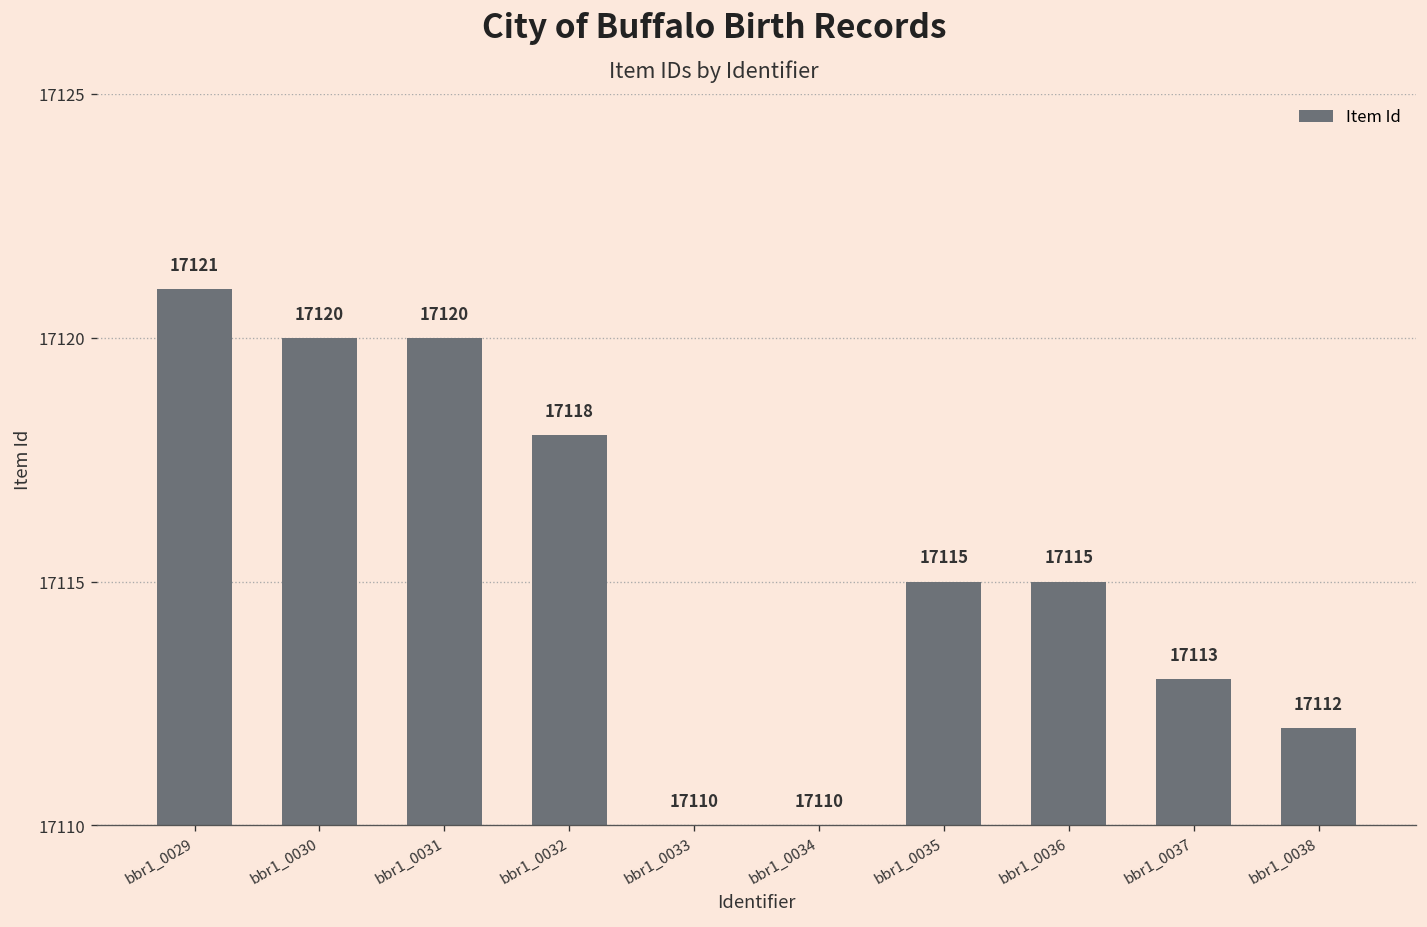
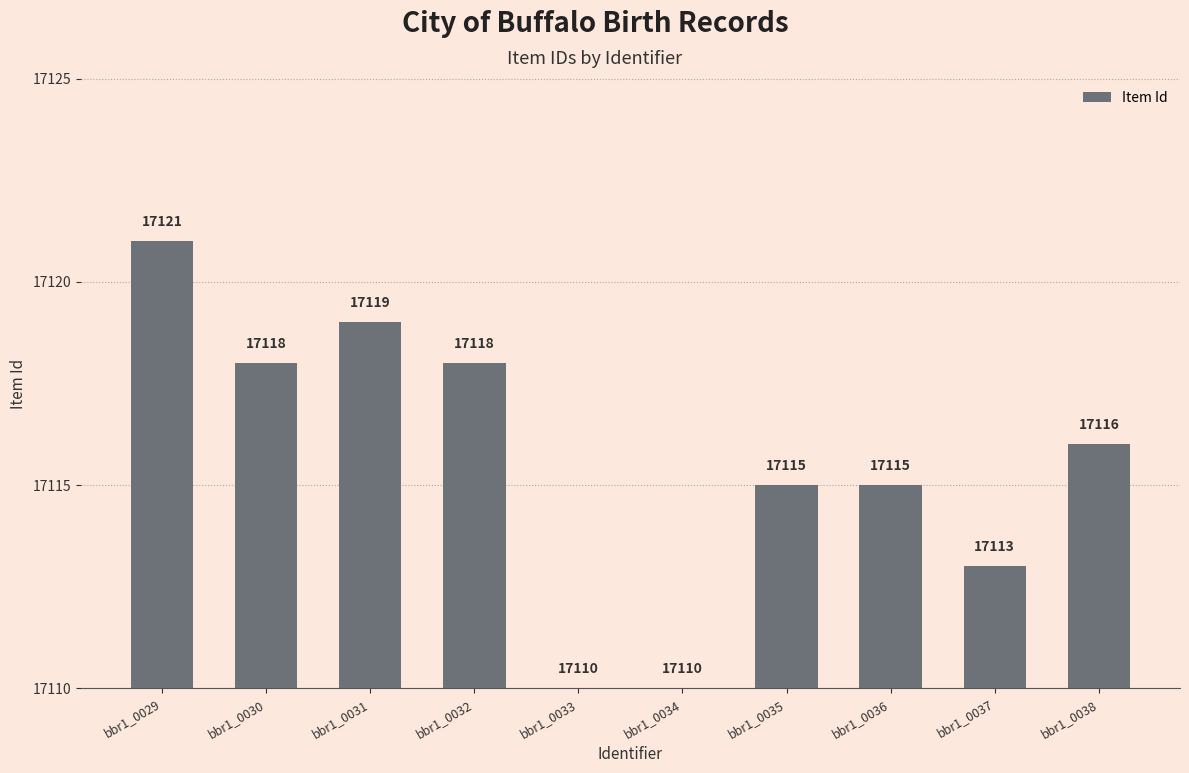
bbr1_0030: 17120 -> 17118
bbr1_0031: 17120 -> 17119
bbr1_0038: 17112 -> 17116
